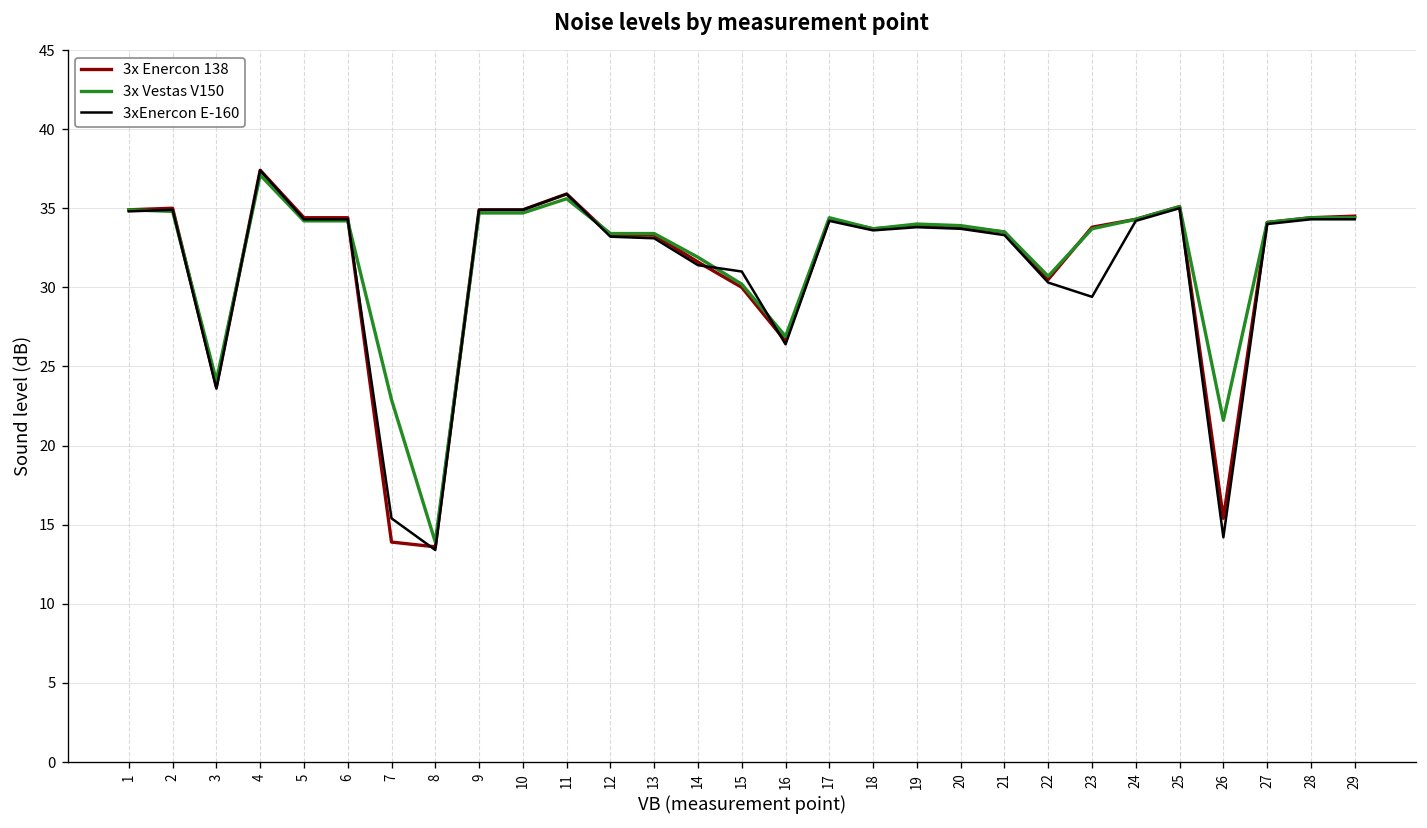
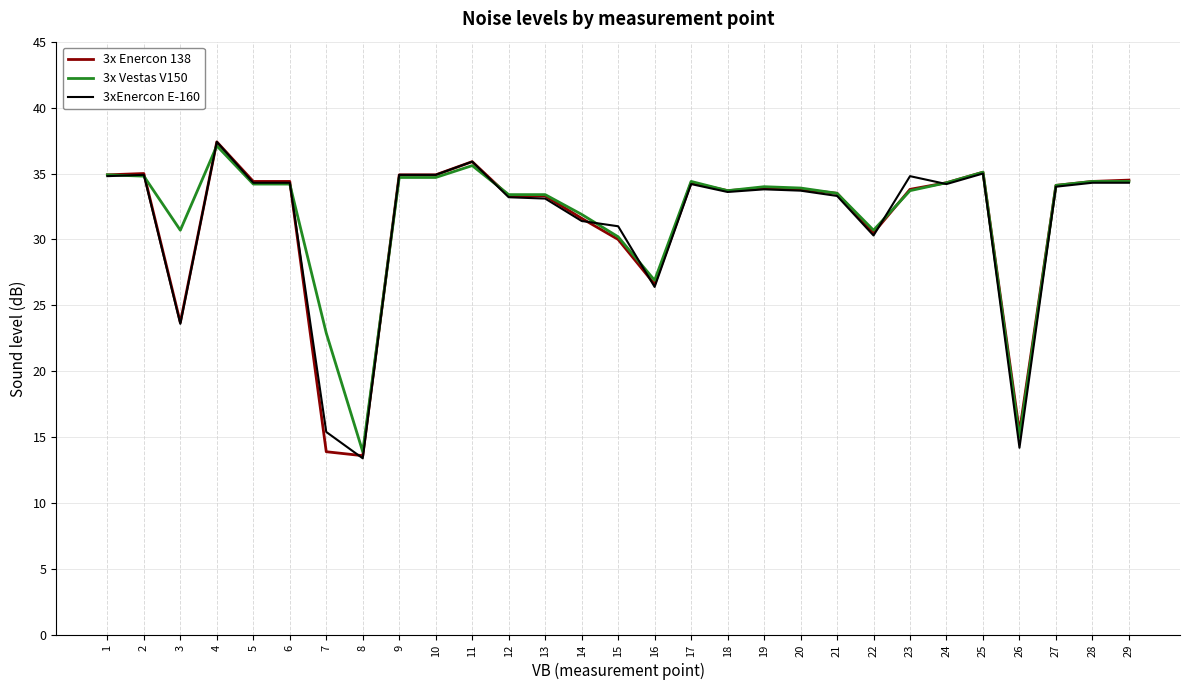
3x Vestas V150, 3: 24.1 -> 30.7
3xEnercon E-160, 23: 29.4 -> 34.8
3x Vestas V150, 26: 21.6 -> 15.0
